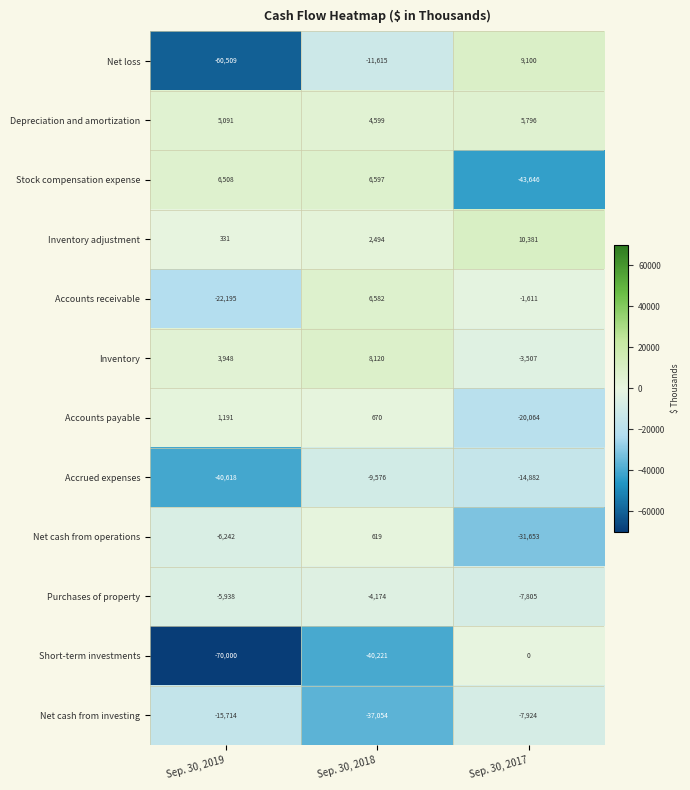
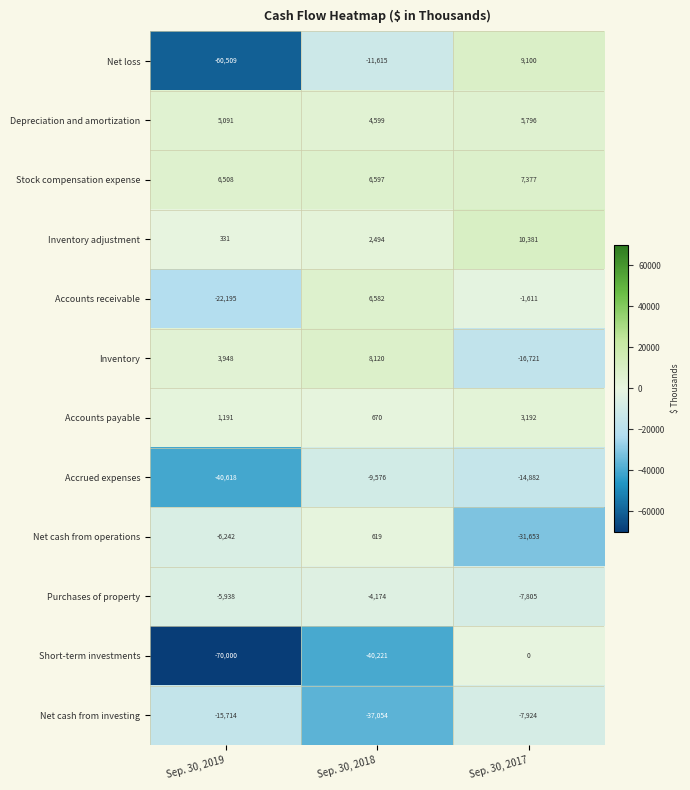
Stock compensation expense, Sep. 30, 2017: -43,646 -> 7,377
Inventory, Sep. 30, 2017: -3,507 -> -16,721
Accounts payable, Sep. 30, 2017: -20,064 -> 3,192
